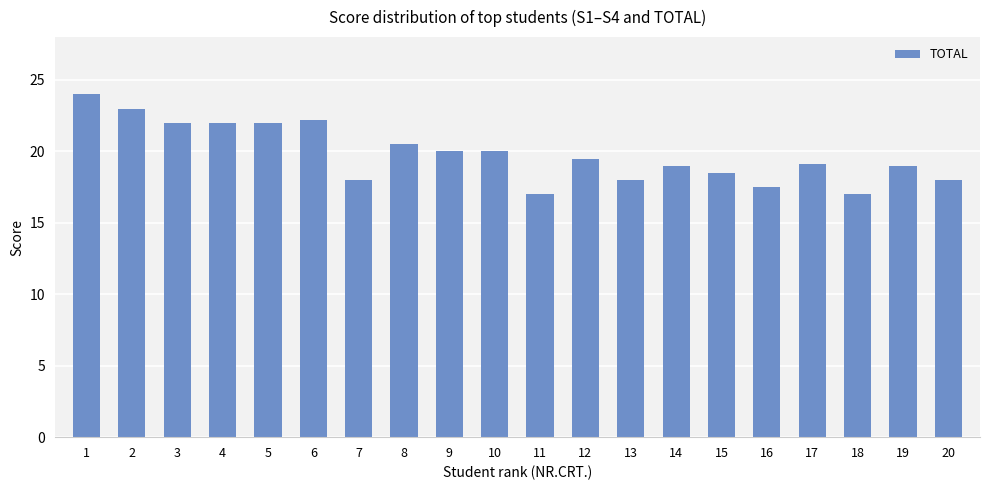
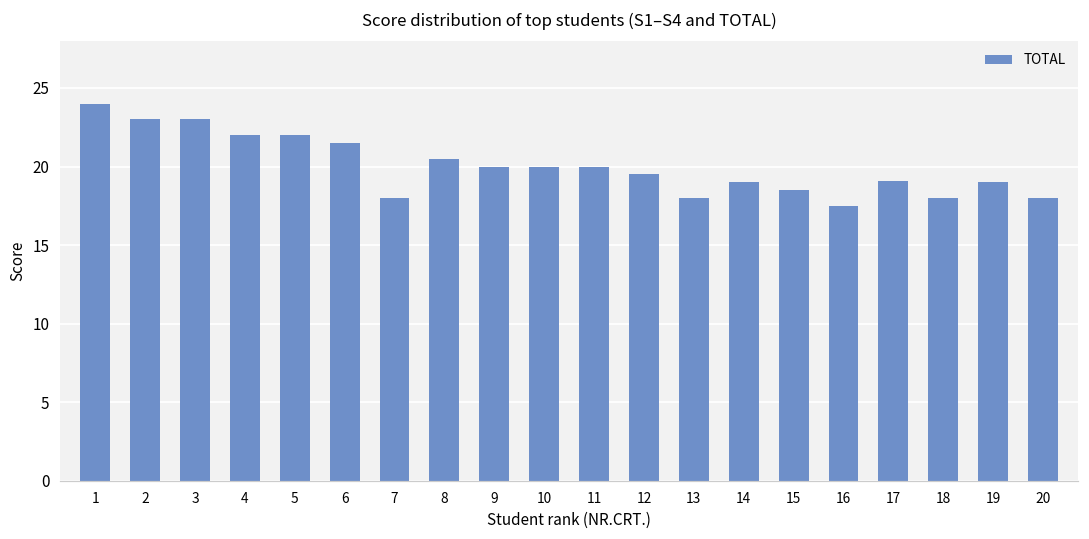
3: 22 -> 23
6: 22.2 -> 21.5
11: 17 -> 20
18: 17 -> 18
